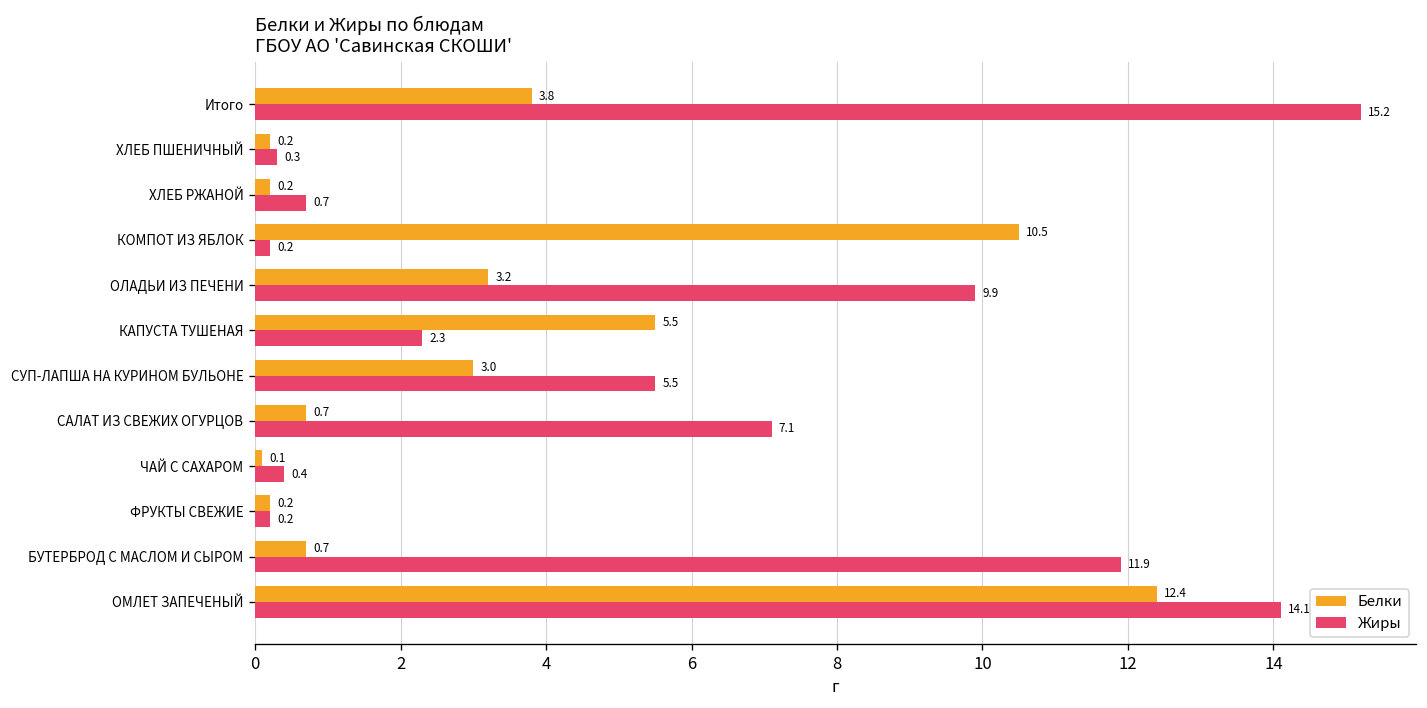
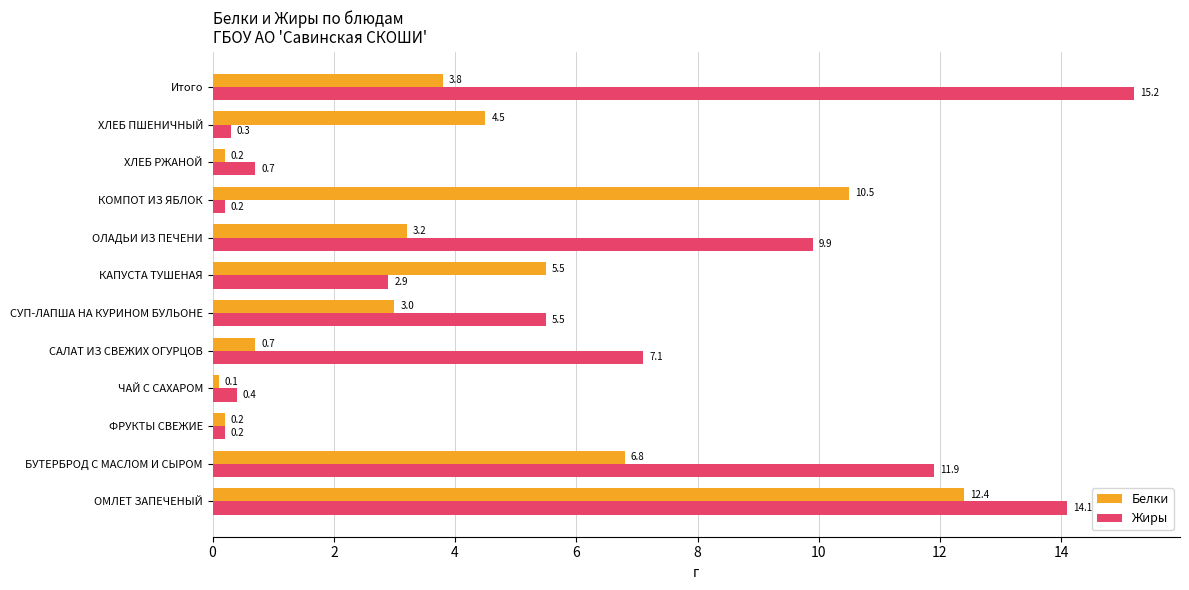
Белки, ХЛЕБ ПШЕНИЧНЫЙ: 0.2 -> 4.5
Жиры, КАПУСТА ТУШЕНАЯ: 2.3 -> 2.9
Белки, БУТЕРБРОД С МАСЛОМ И СЫРОМ: 0.7 -> 6.8
